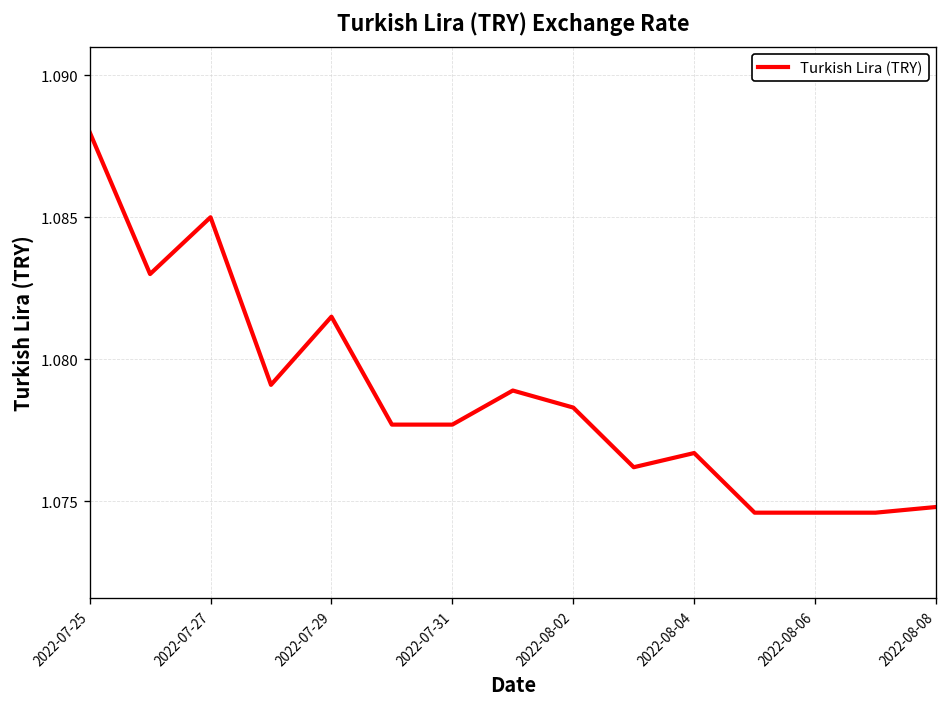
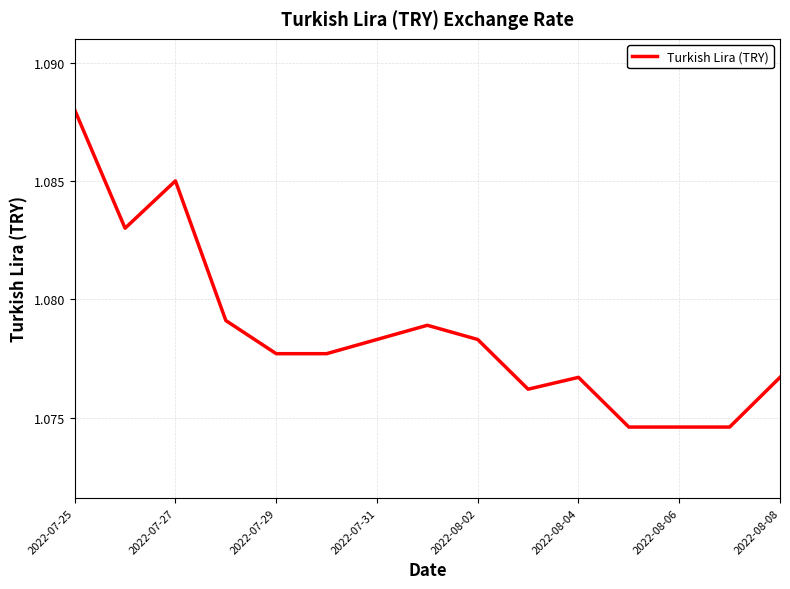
2022-07-29: 1.0815 -> 1.0777
2022-07-31: 1.0777 -> 1.0783
2022-08-08: 1.0748 -> 1.0767
